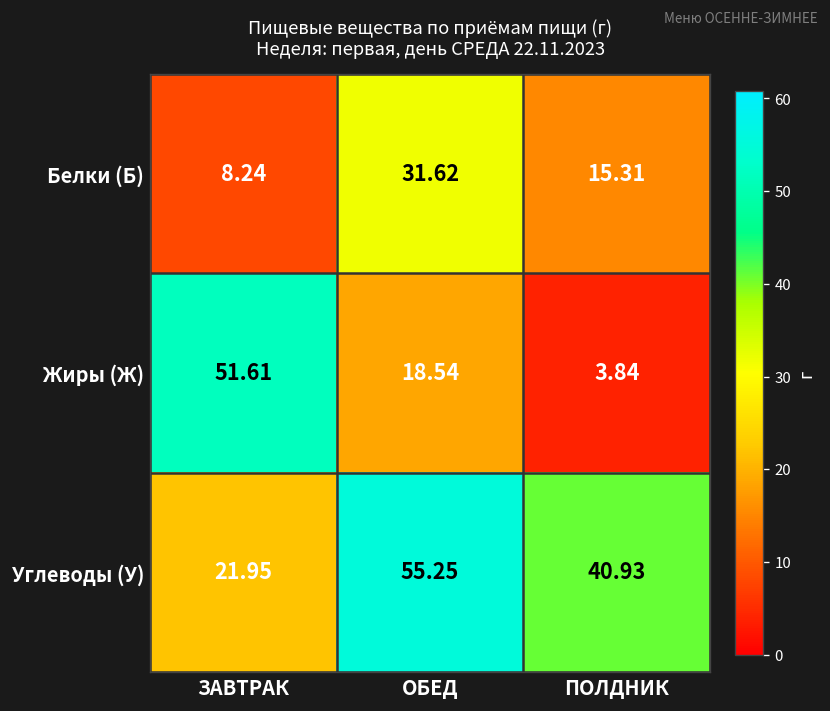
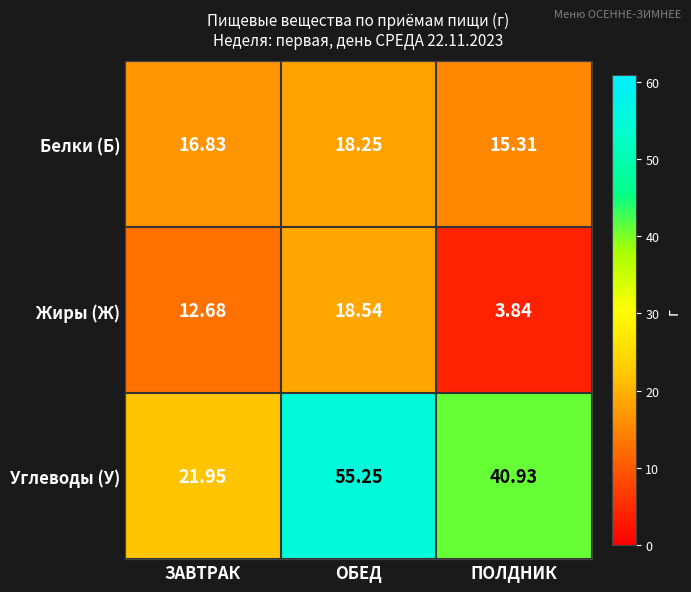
Белки (Б), ЗАВТРАК: 8.24 -> 16.83
Белки (Б), ОБЕД: 31.62 -> 18.25
Жиры (Ж), ЗАВТРАК: 51.61 -> 12.68
